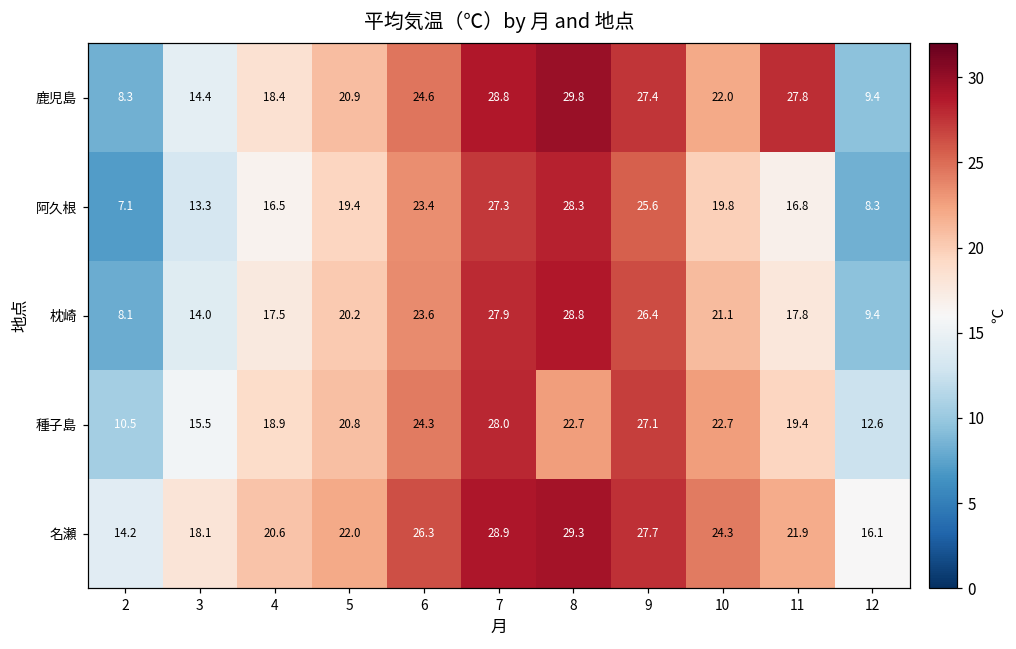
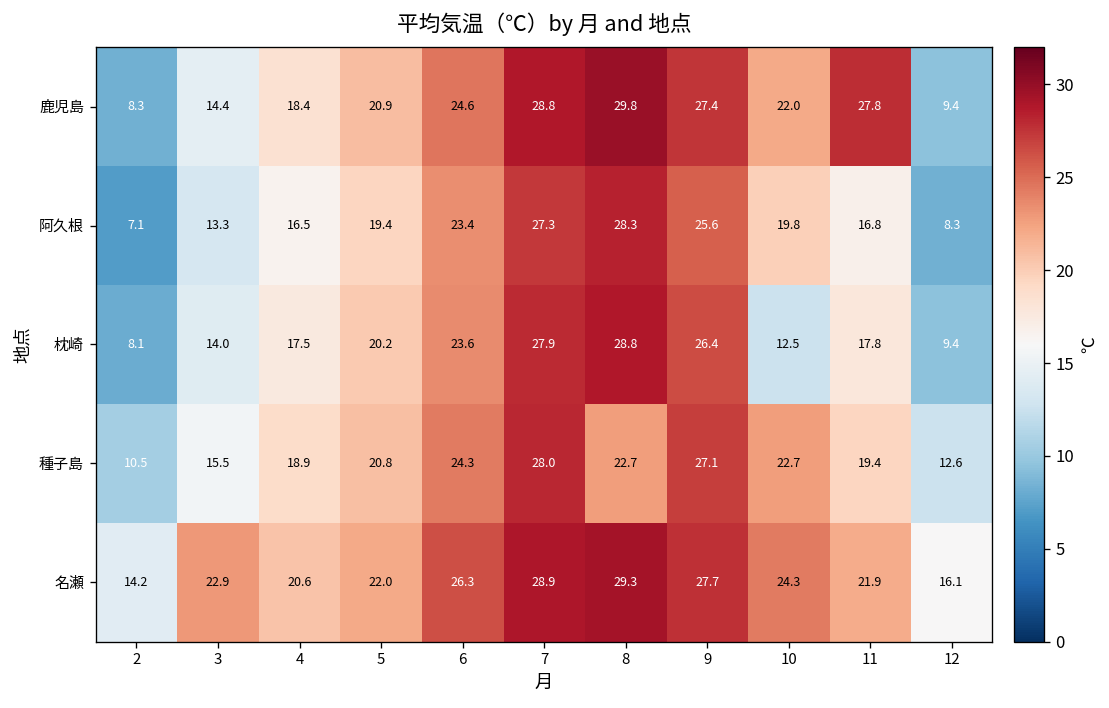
枕崎, 10: 21.1 -> 12.5
名瀬, 3: 18.1 -> 22.9
